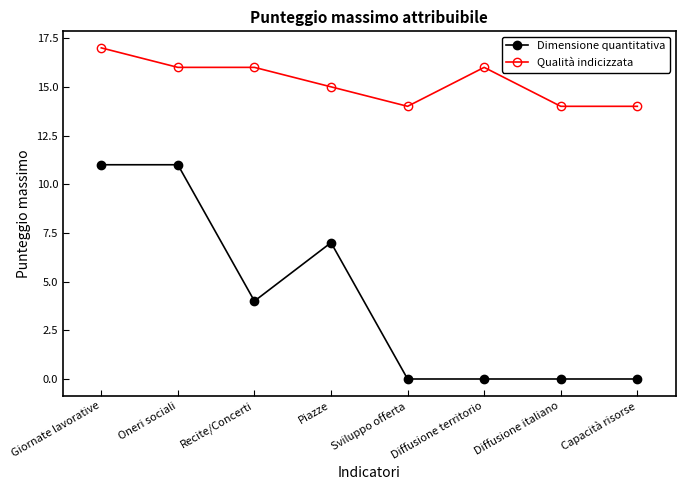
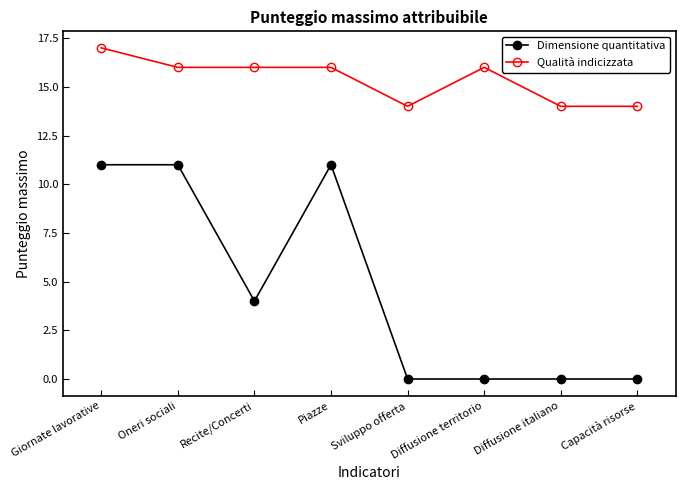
Dimensione quantitativa, Piazze: 7 -> 11
Qualità indicizzata, Piazze: 15.0 -> 16.0
